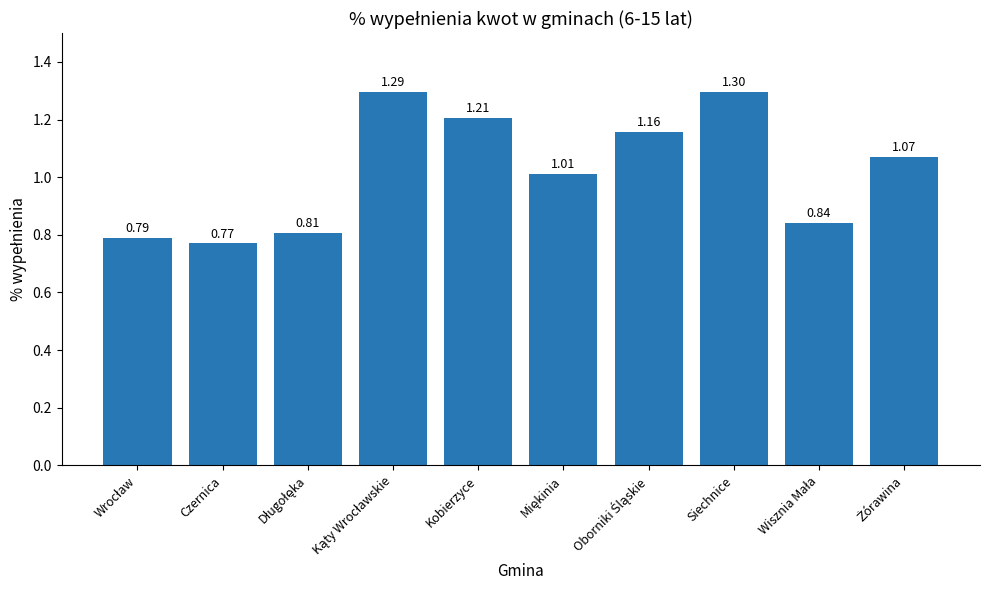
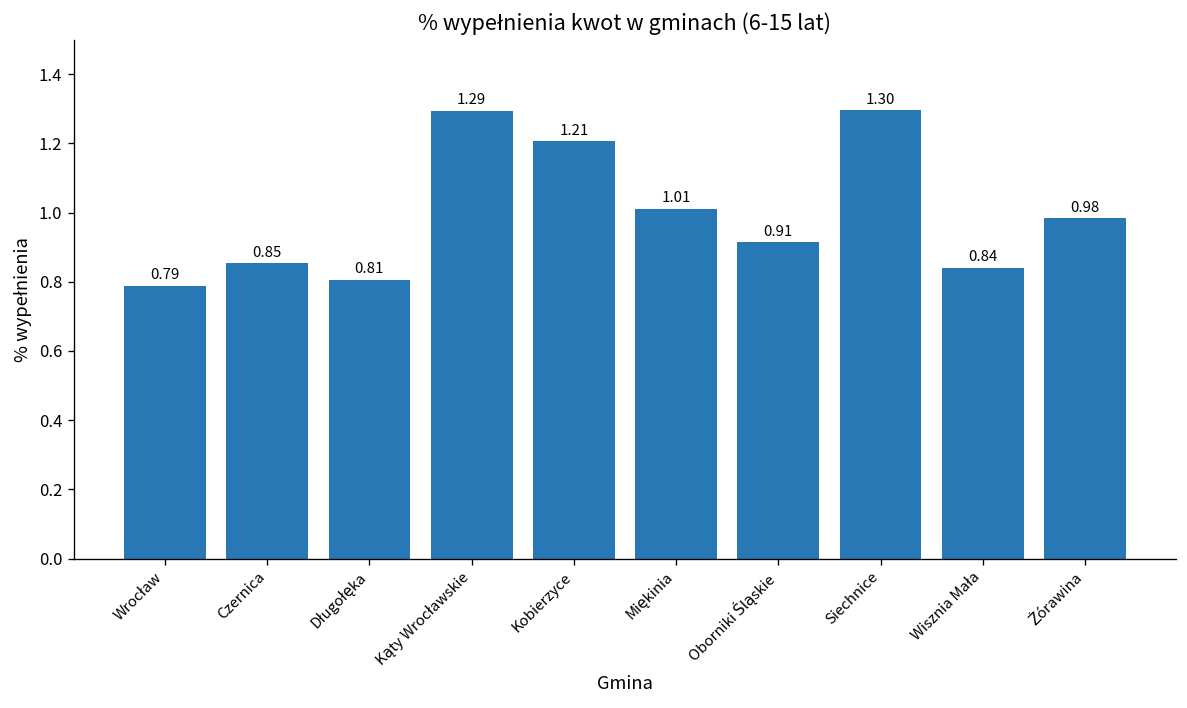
Czernica: 0.77 -> 0.85
Oborniki Śląskie: 1.16 -> 0.91
Żórawina: 1.07 -> 0.98
